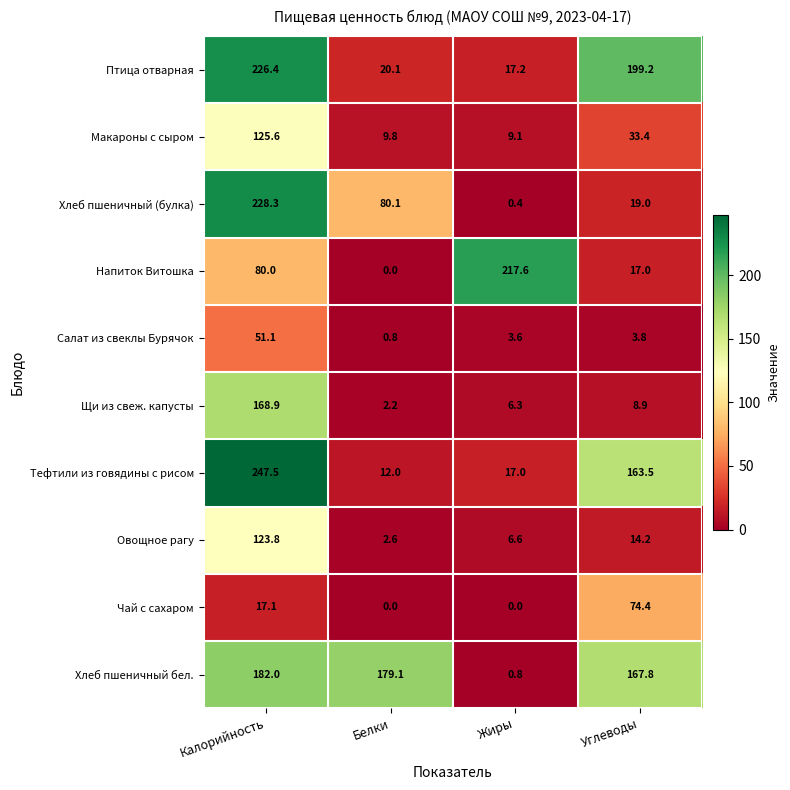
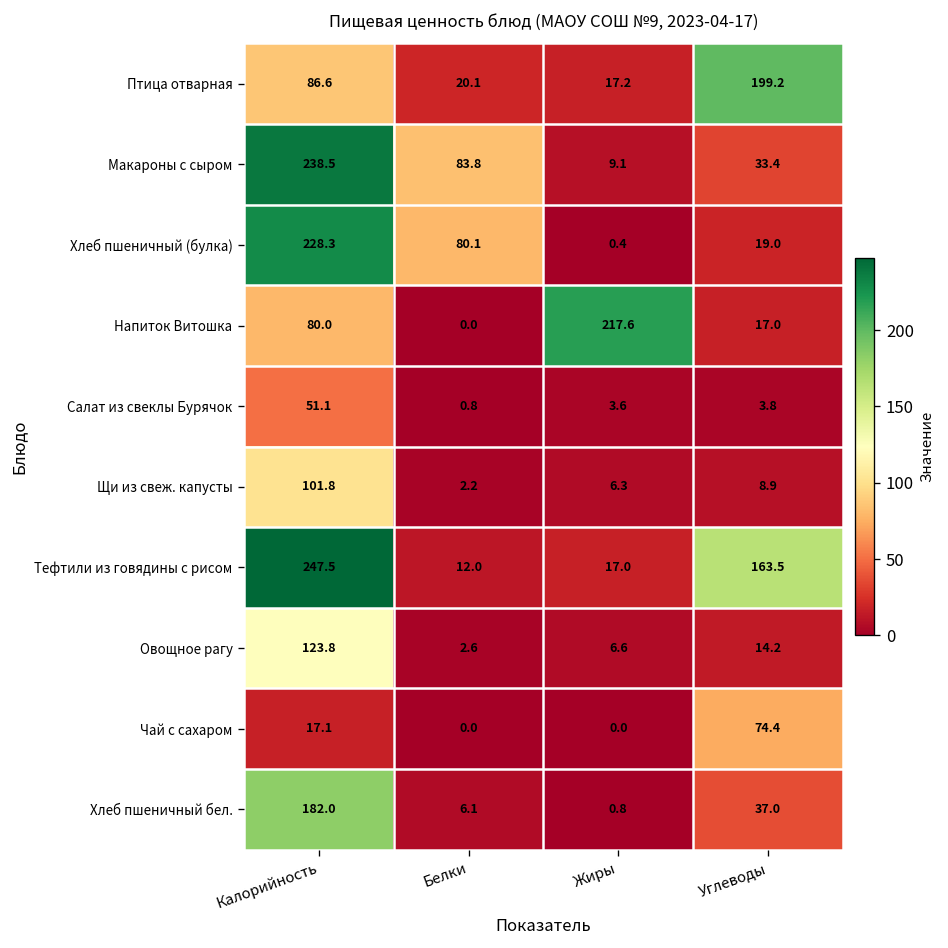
Птица отварная, Калорийность: 226.4 -> 86.6
Макароны с сыром, Калорийность: 125.6 -> 238.5
Макароны с сыром, Белки: 9.8 -> 83.8
Щи из свеж. капусты, Калорийность: 168.9 -> 101.8
Хлеб пшеничный бел., Белки: 179.1 -> 6.1
Хлеб пшеничный бел., Углеводы: 167.8 -> 37.0
